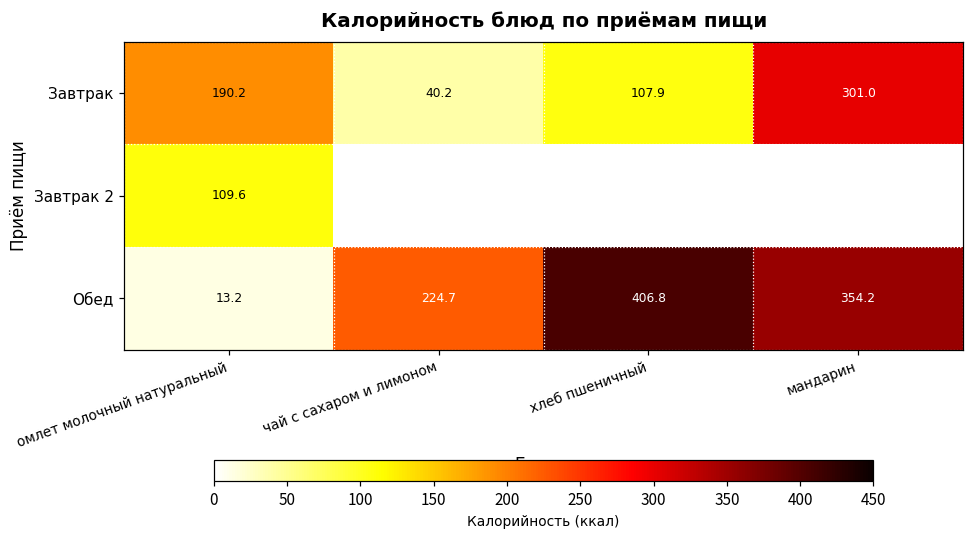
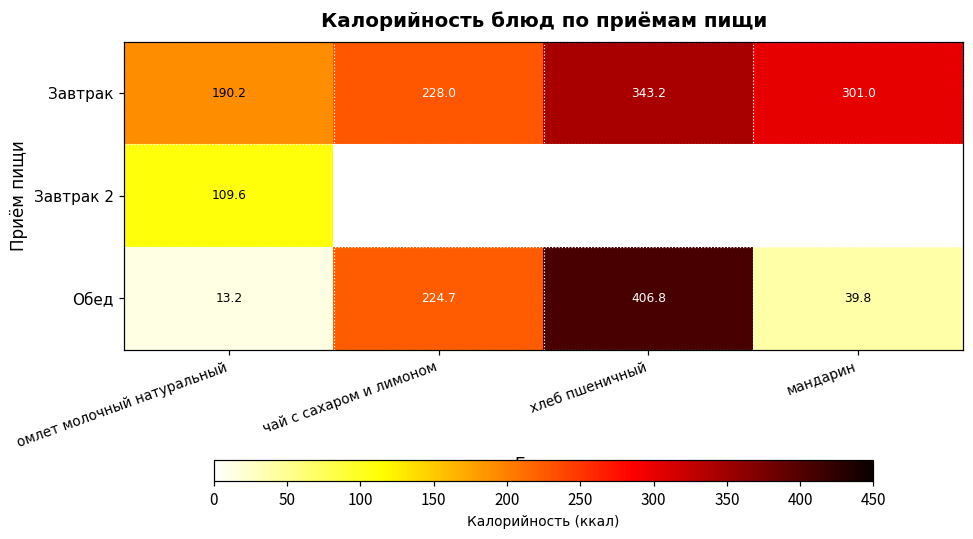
Завтрак, чай с сахаром и лимоном: 40.2 -> 228.0
Завтрак, хлеб пшеничный: 107.9 -> 343.2
Обед, мандарин: 354.2 -> 39.8
